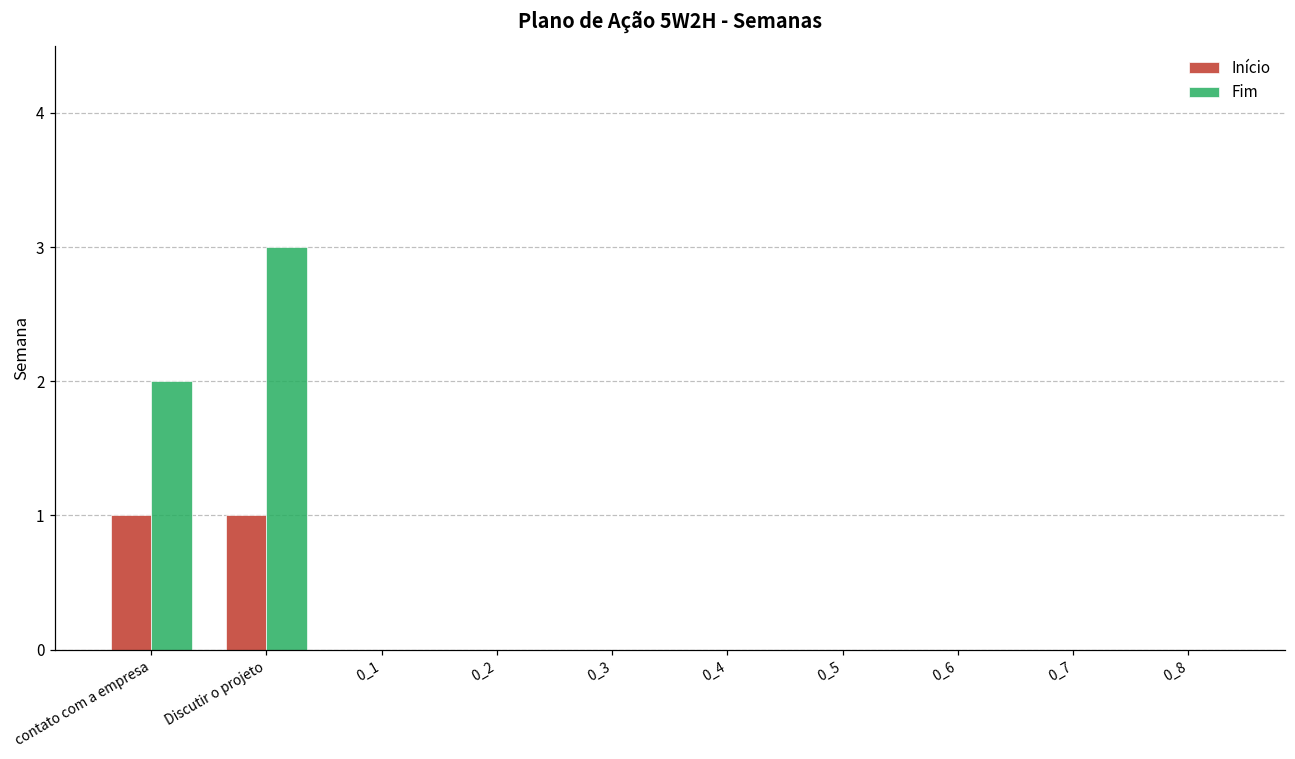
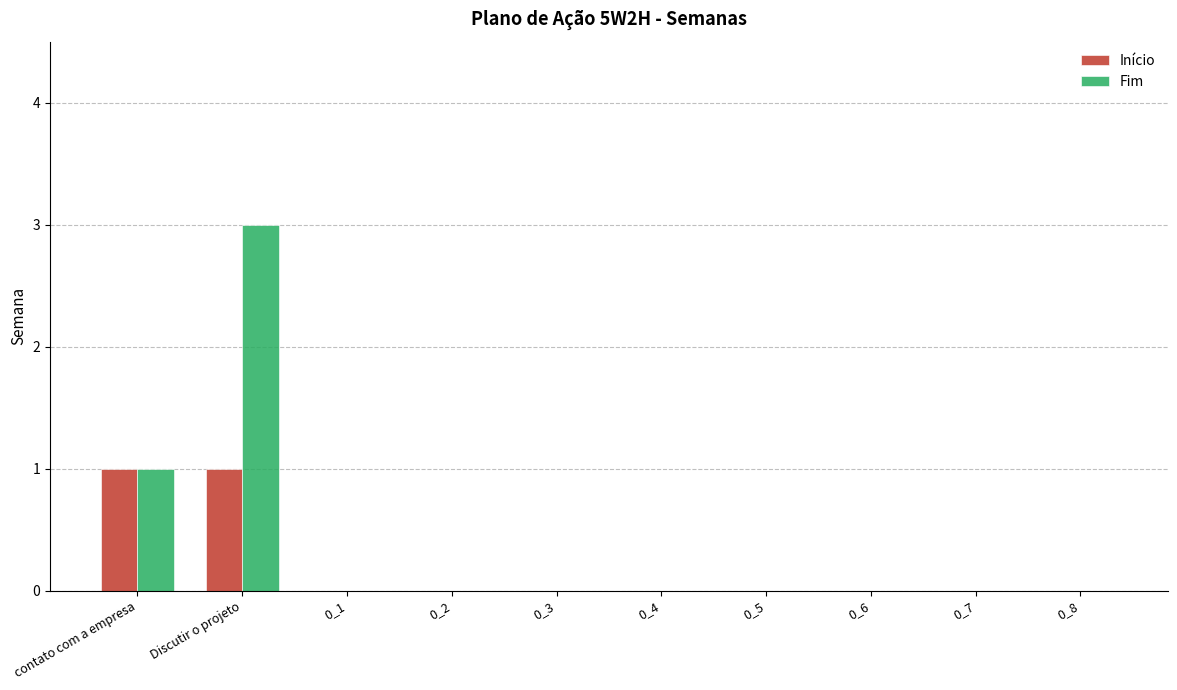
Fim, contato com a empresa: 2 -> 1
